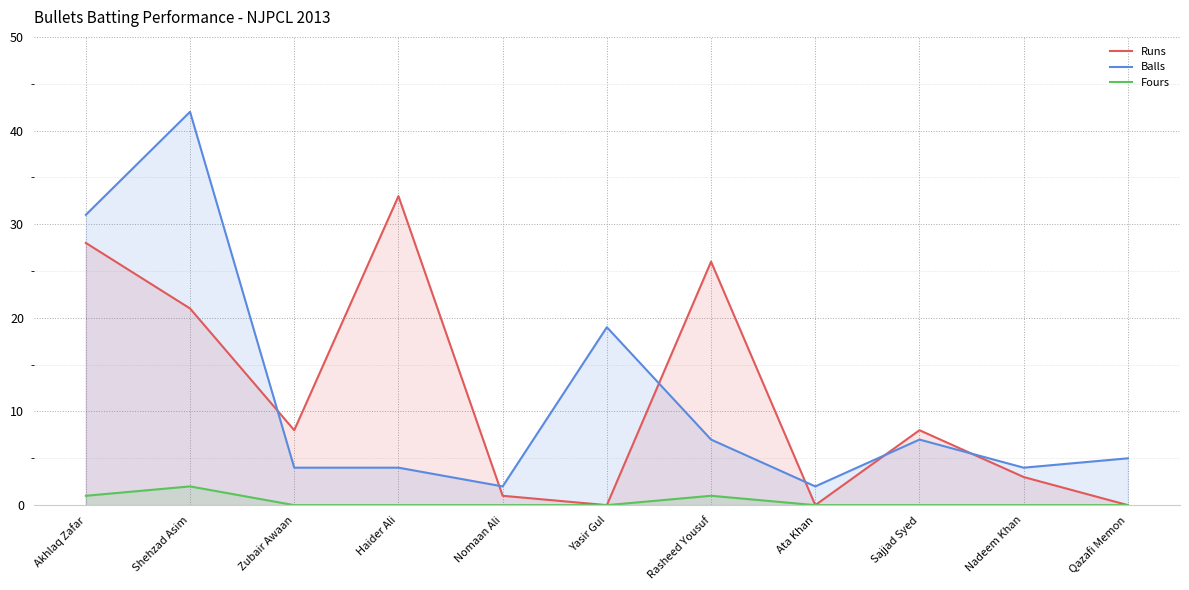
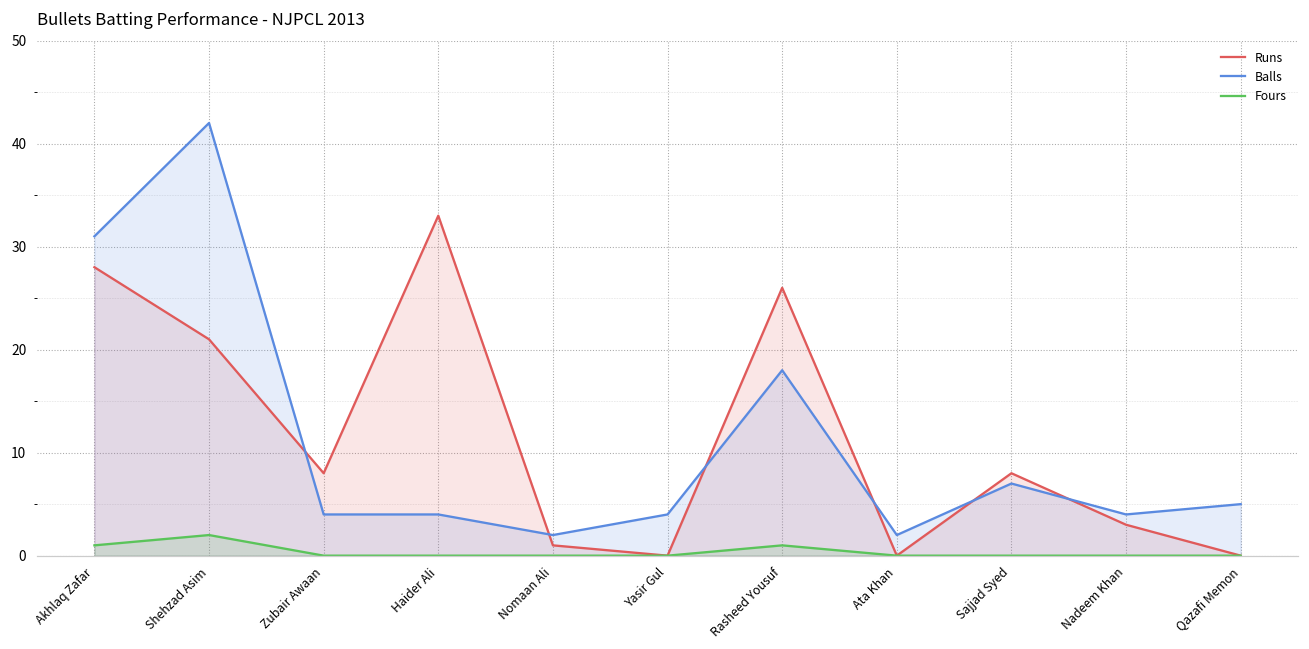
Balls, Yasir Gul: 19 -> 4
Balls, Rasheed Yousuf: 7 -> 18
